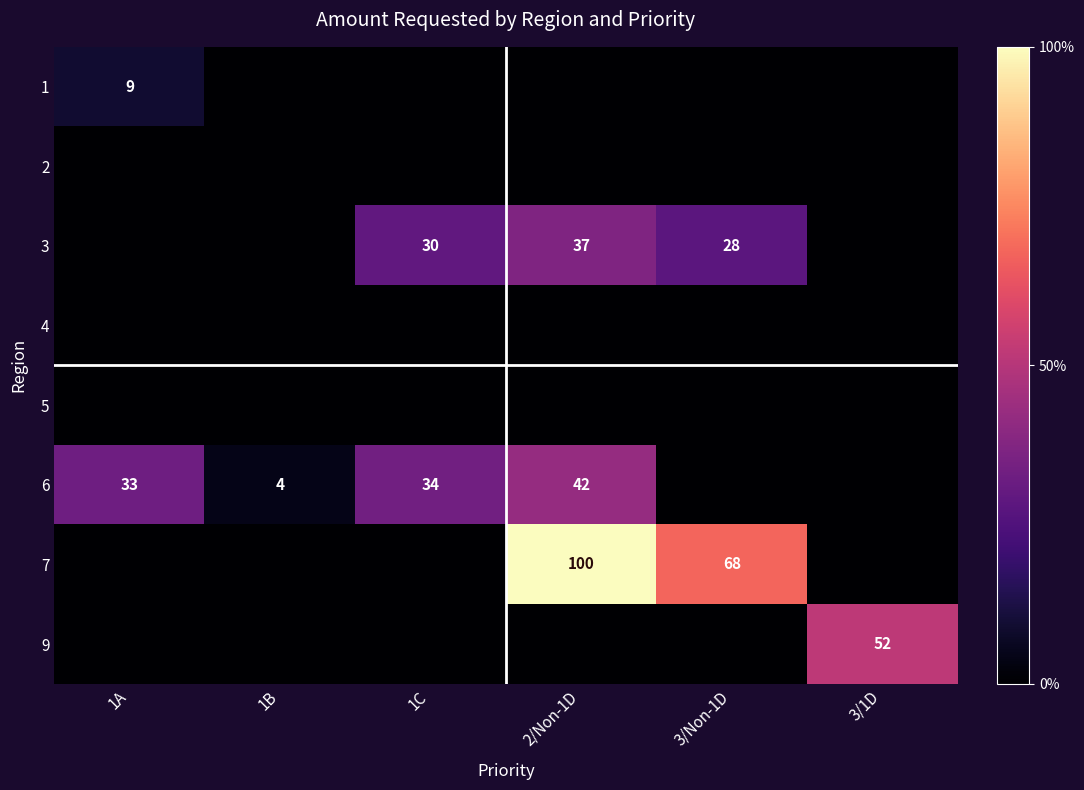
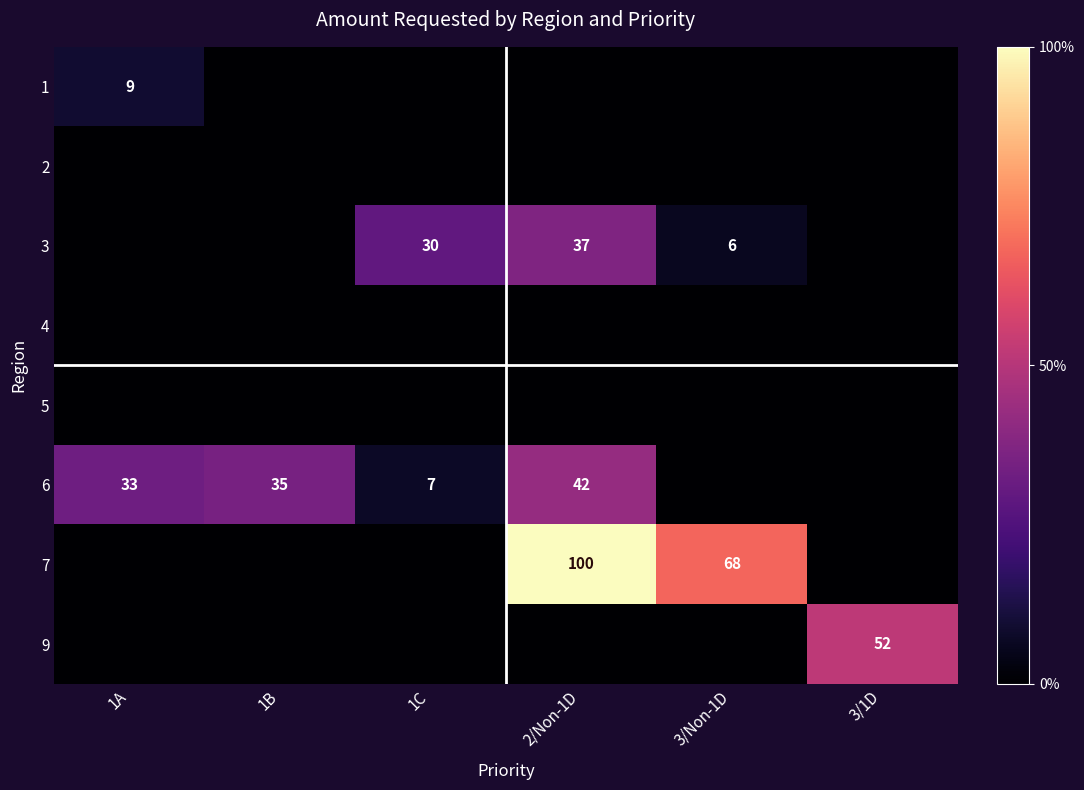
3, 3/Non-1D: 28 -> 6
6, 1B: 4 -> 35
6, 1C: 34 -> 7
